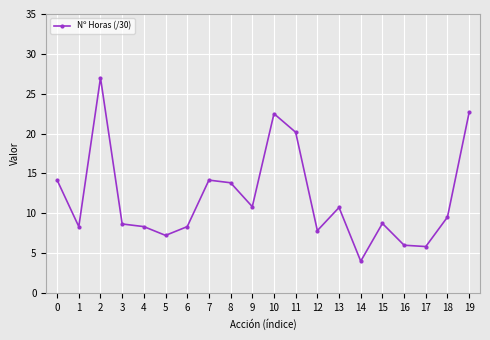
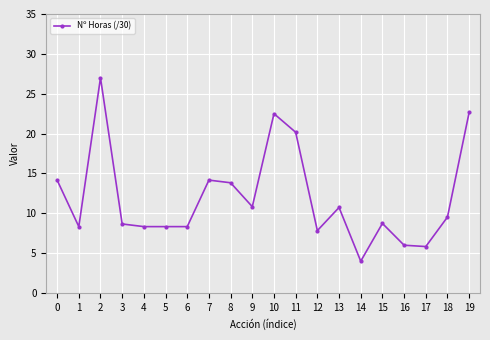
5: 7 -> 8
